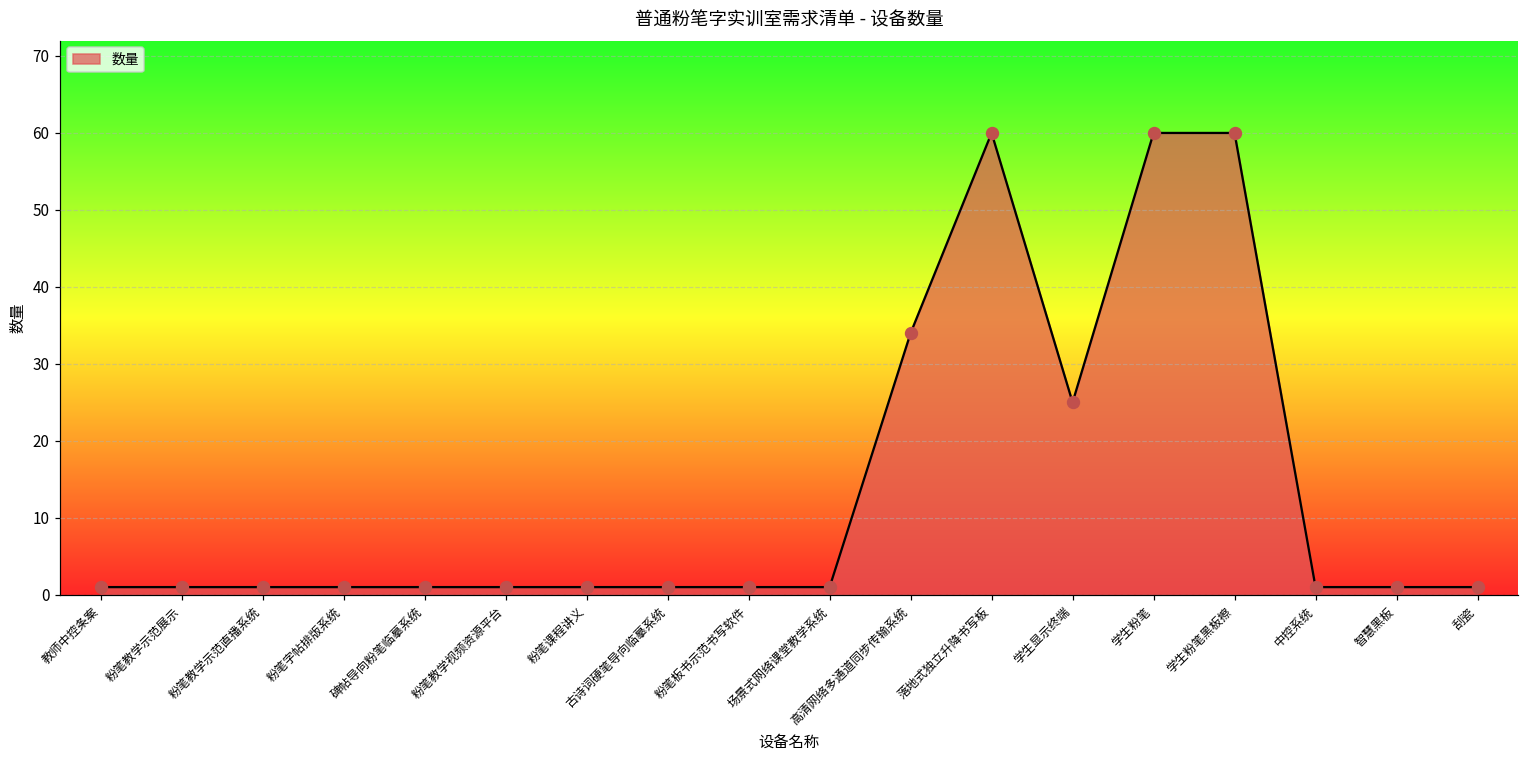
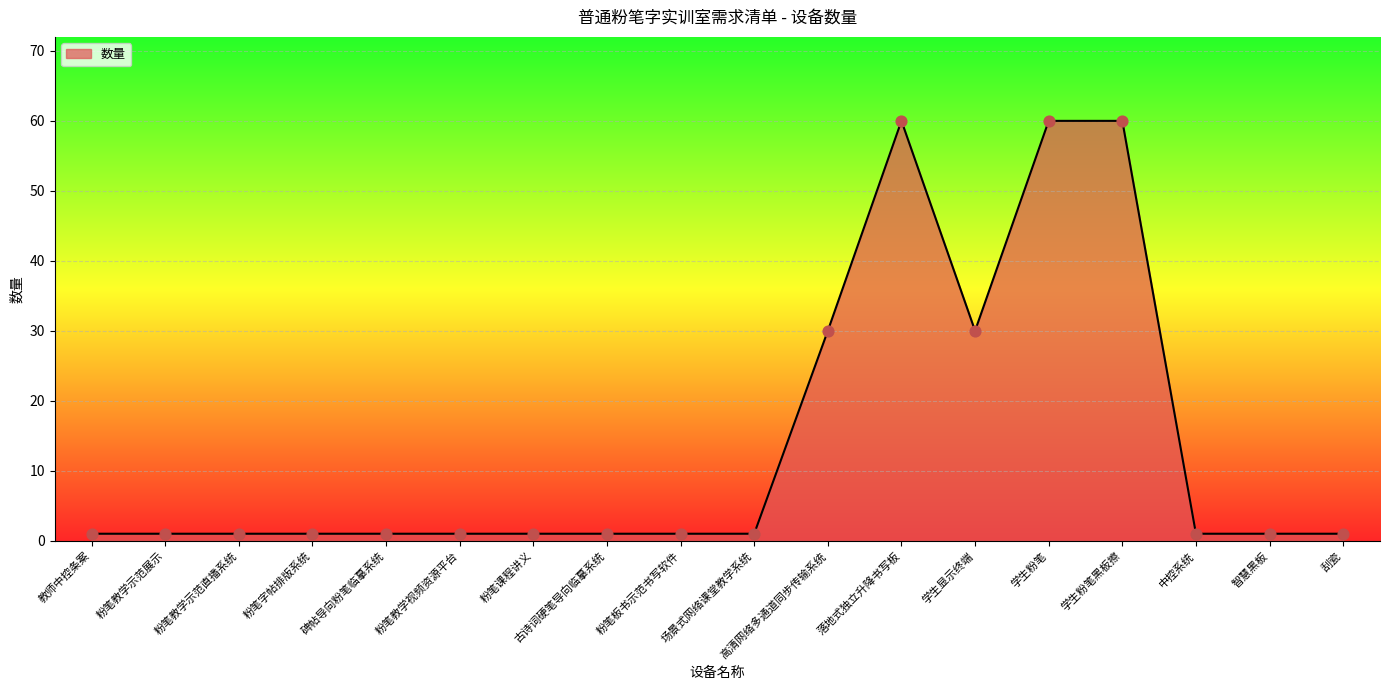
高清网络多通道同步传输系统: 34 -> 30
学生显示终端: 25 -> 30
